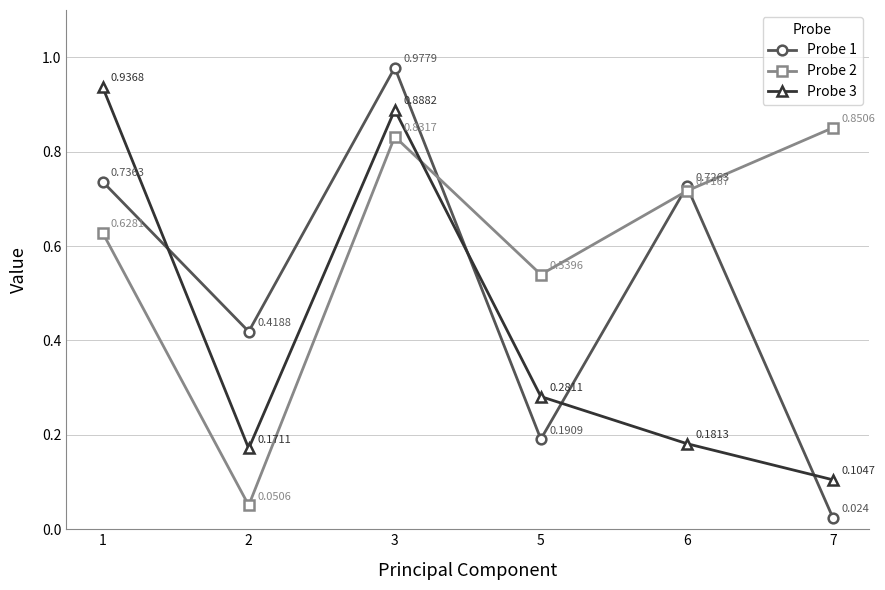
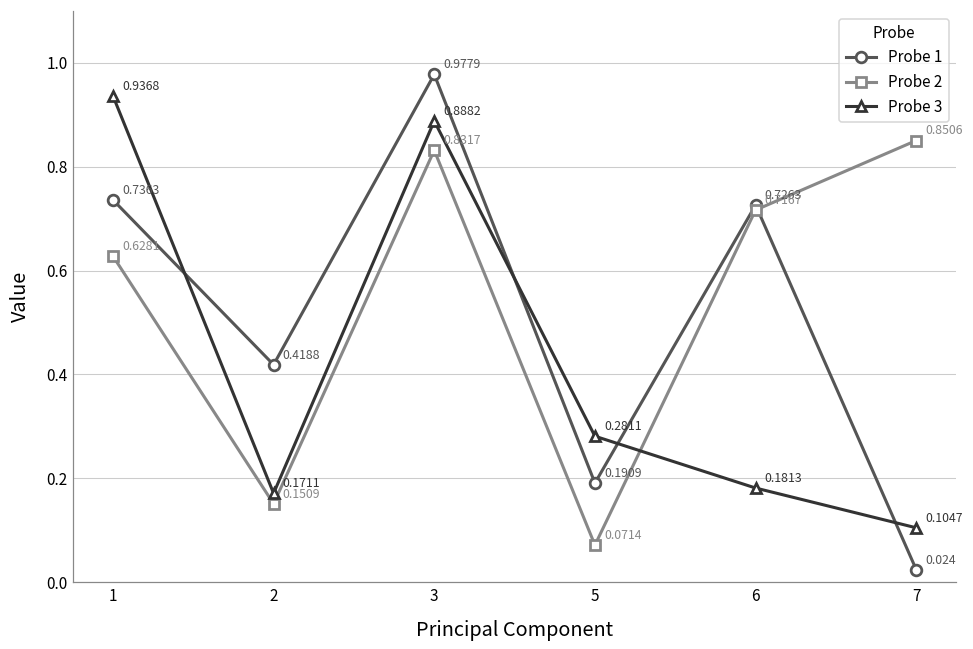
Probe 2, 2: 0.0506 -> 0.1509
Probe 2, 5: 0.5396 -> 0.0714
